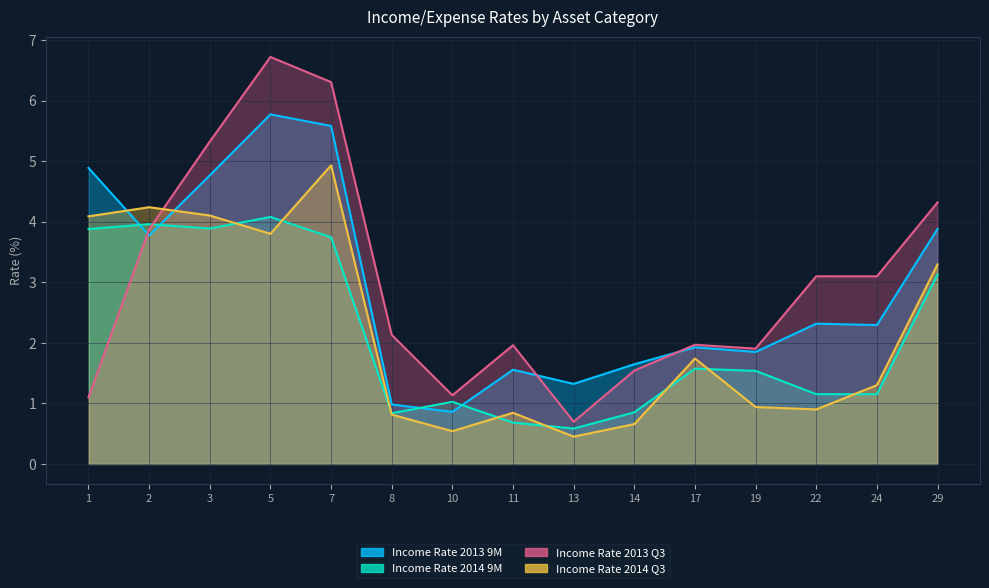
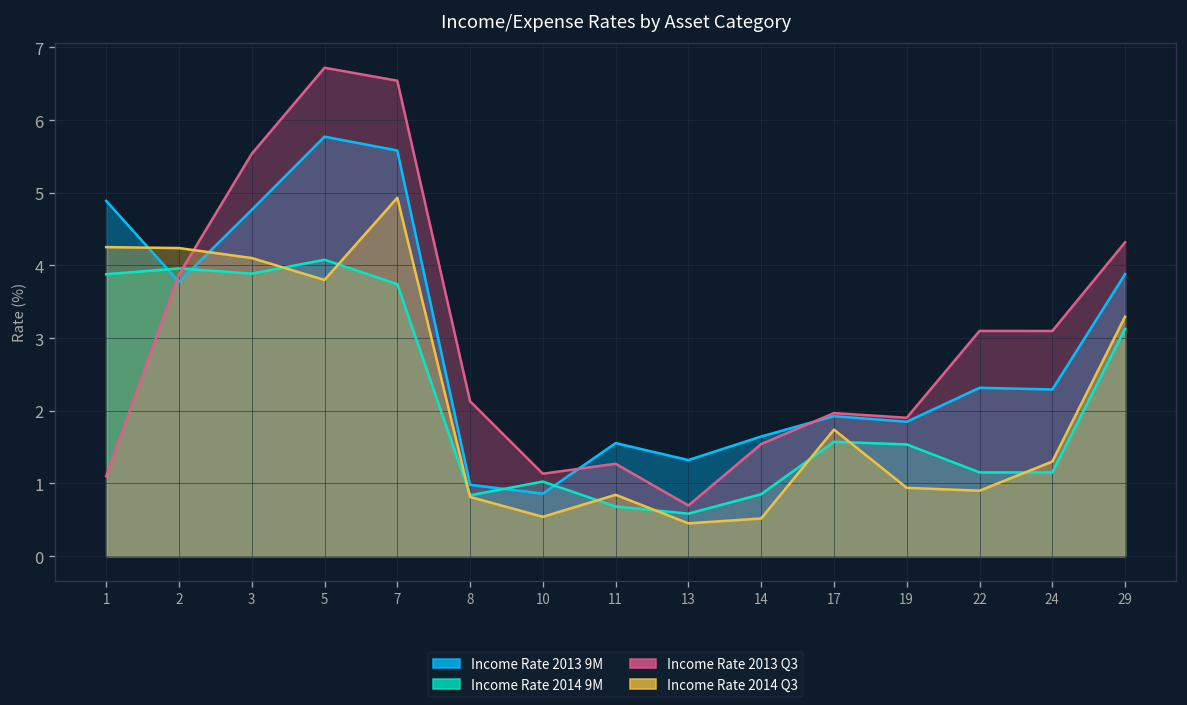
Income Rate 2014 Q3, 1: 4.1 -> 4.3
Income Rate 2013 Q3, 3: 5.3 -> 5.5
Income Rate 2013 Q3, 7: 6.3 -> 6.5
Income Rate 2013 Q3, 11: 2.0 -> 1.3
Income Rate 2014 Q3, 14: 0.7 -> 0.5
